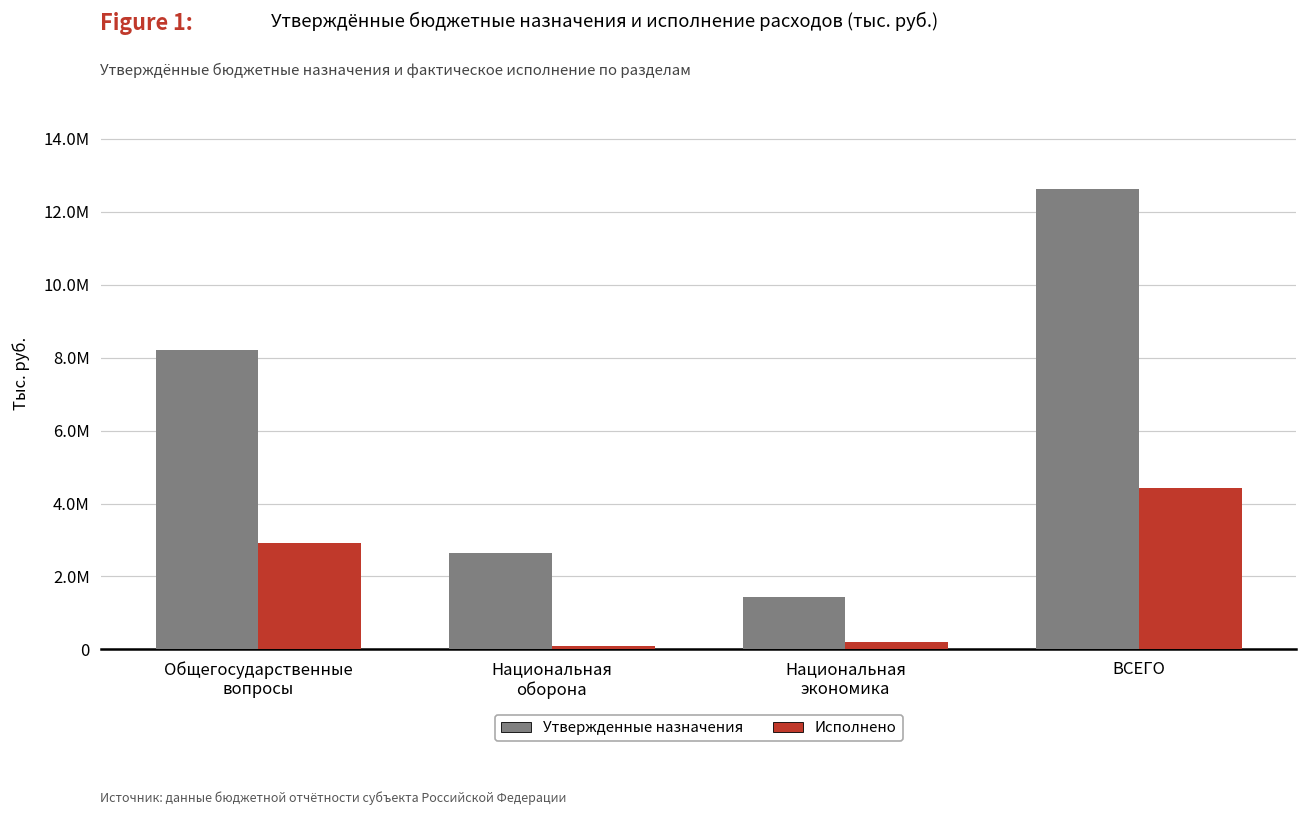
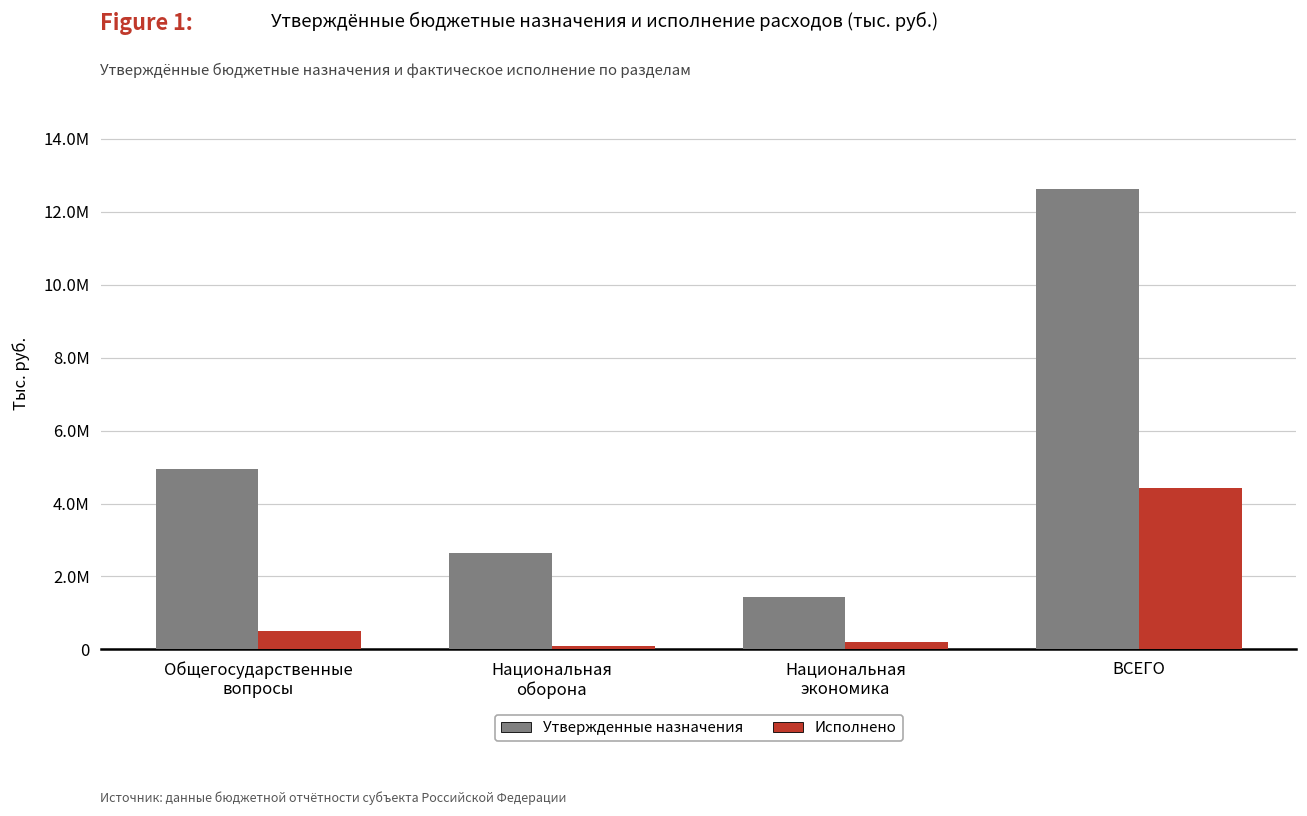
Утвержденные назначения, Общегосударственные вопросы: 8200000 -> 5000000
Исполнено, Общегосударственные вопросы: 2900000 -> 500000
